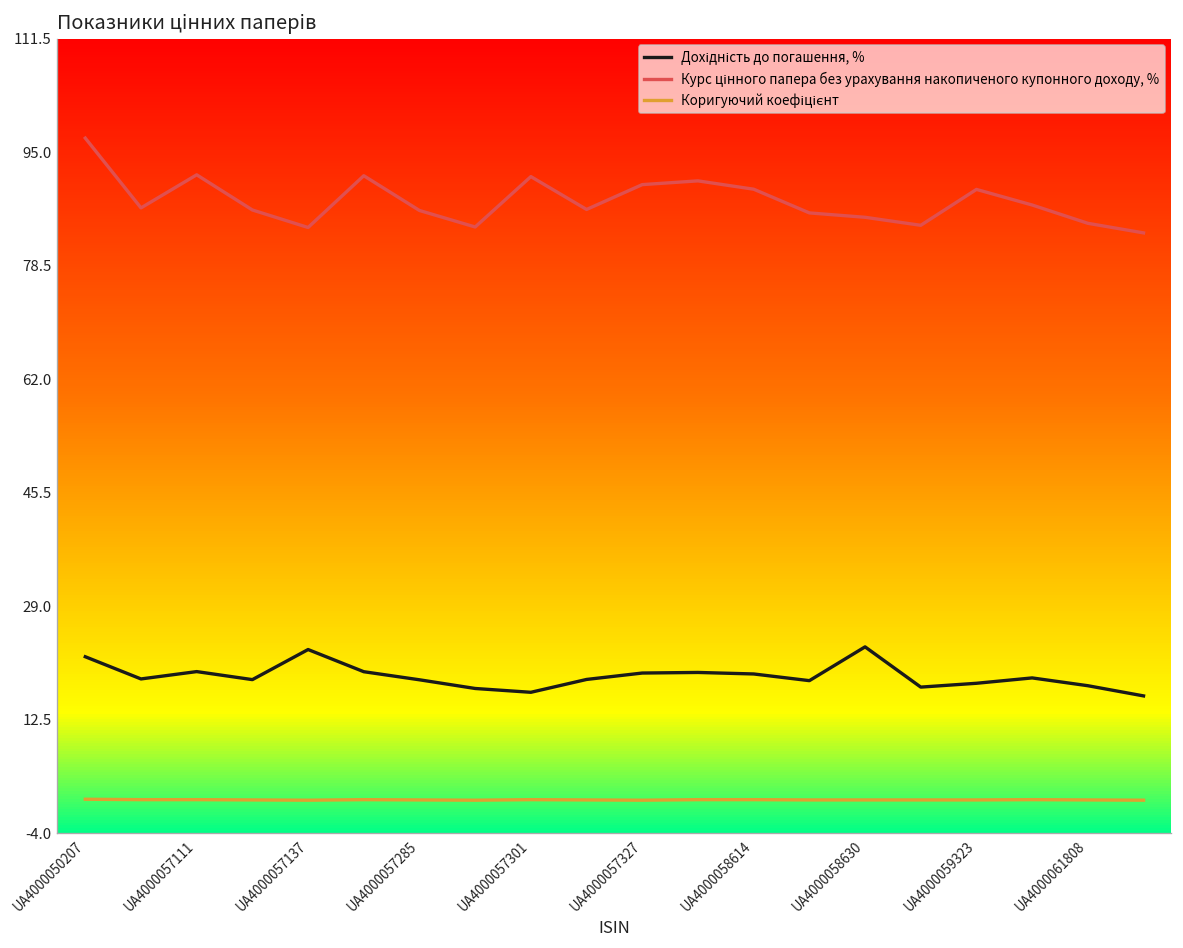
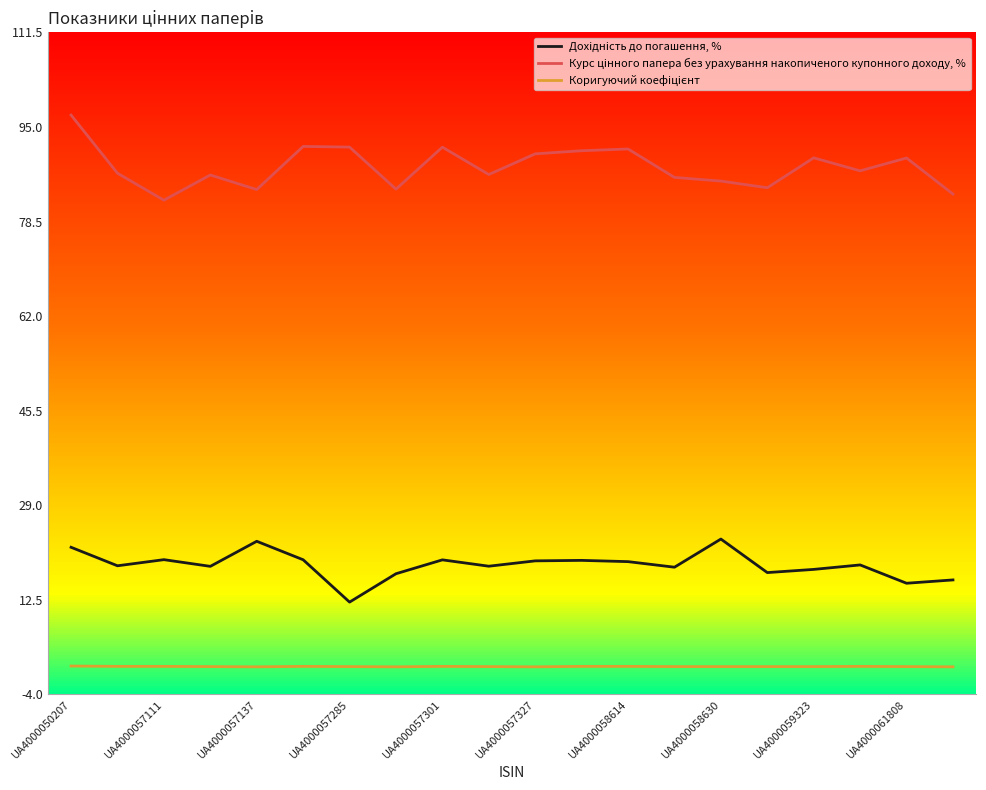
Курс цінного папера без урахування накопиченого купонного доходу, %, UA4000057111: 92 -> 82
Дохідність до погашення, %, UA4000057285: 18 -> 12
Курс цінного папера без урахування накопиченого купонного доходу, %, UA4000057285: 87 -> 91
Дохідність до погашення, %, UA4000057301: 16 -> 19
Курс цінного папера без урахування накопиченого купонного доходу, %, UA4000058614: 90 -> 91
Дохідність до погашення, %, UA4000061808: 17 -> 15
Курс цінного папера без урахування накопиченого купонного доходу, %, UA4000061808: 85 -> 90
